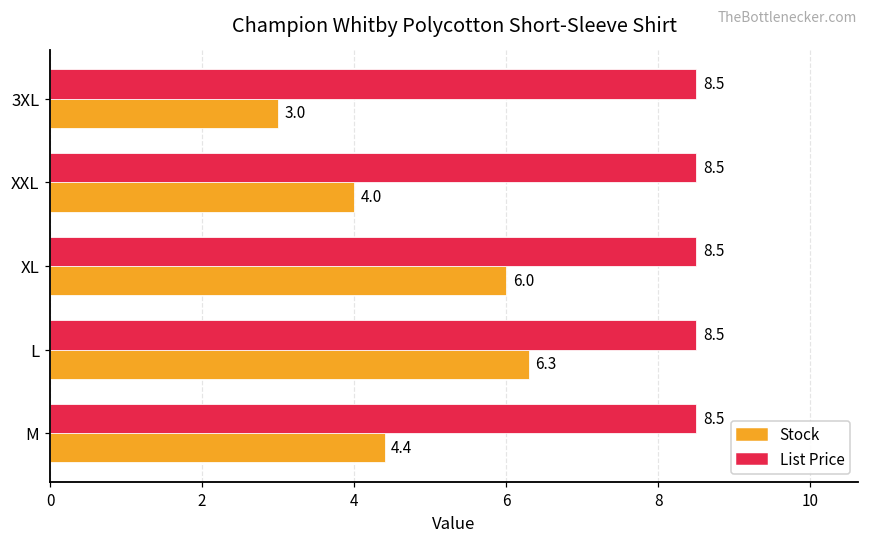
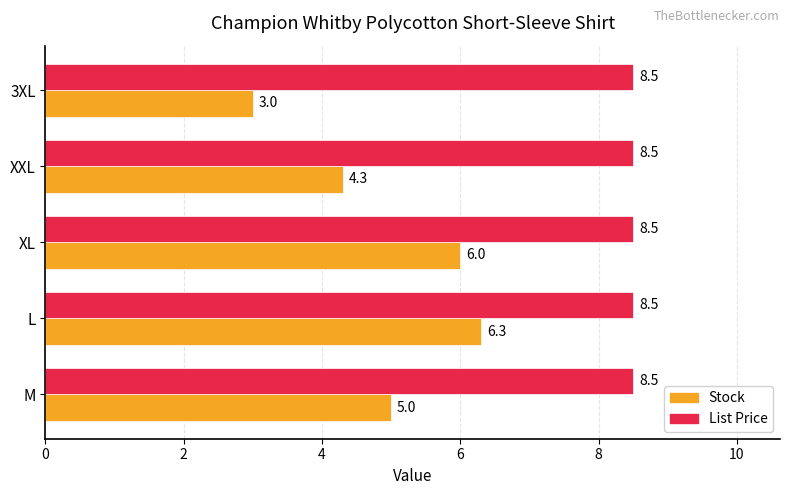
Stock, XXL: 4.0 -> 4.3
Stock, M: 4.4 -> 5.0
